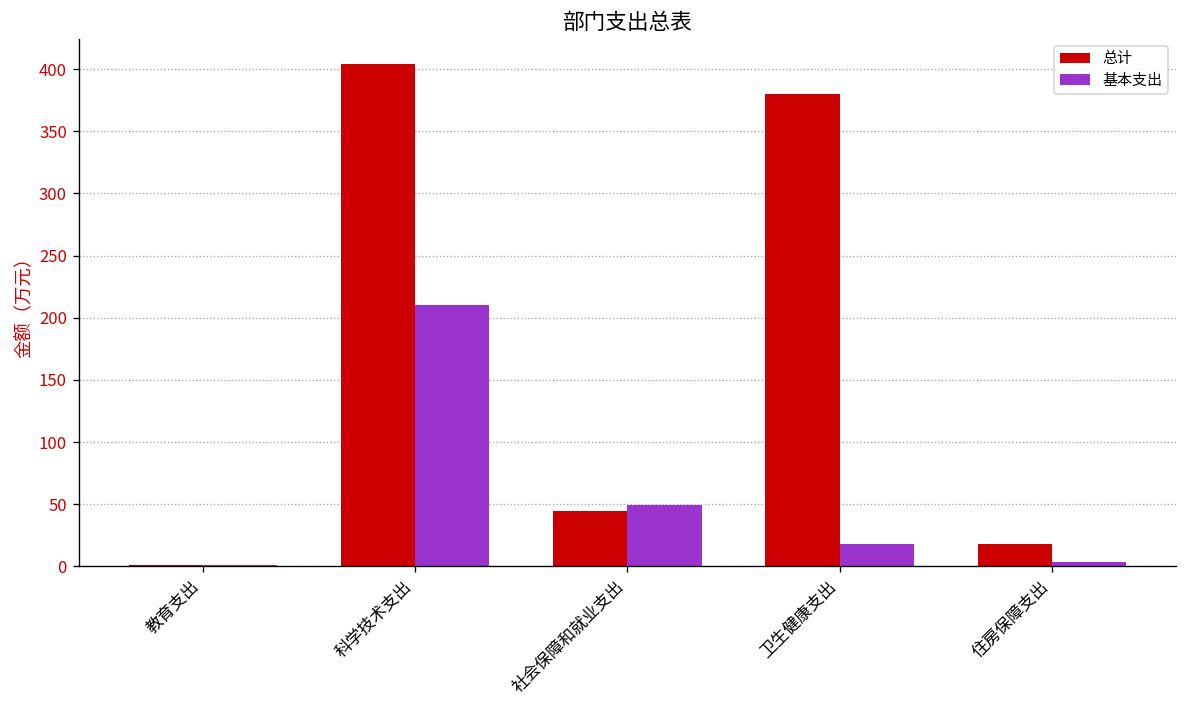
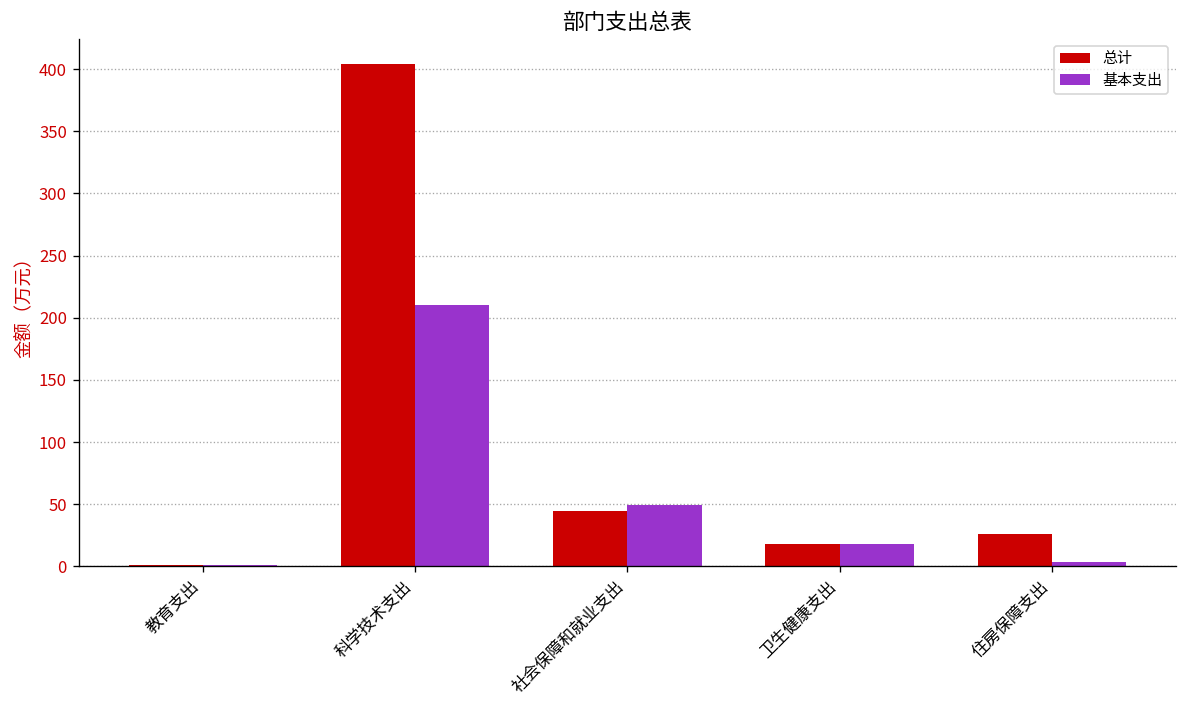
总计, 卫生健康支出: 380 -> 18
总计, 住房保障支出: 18 -> 26
